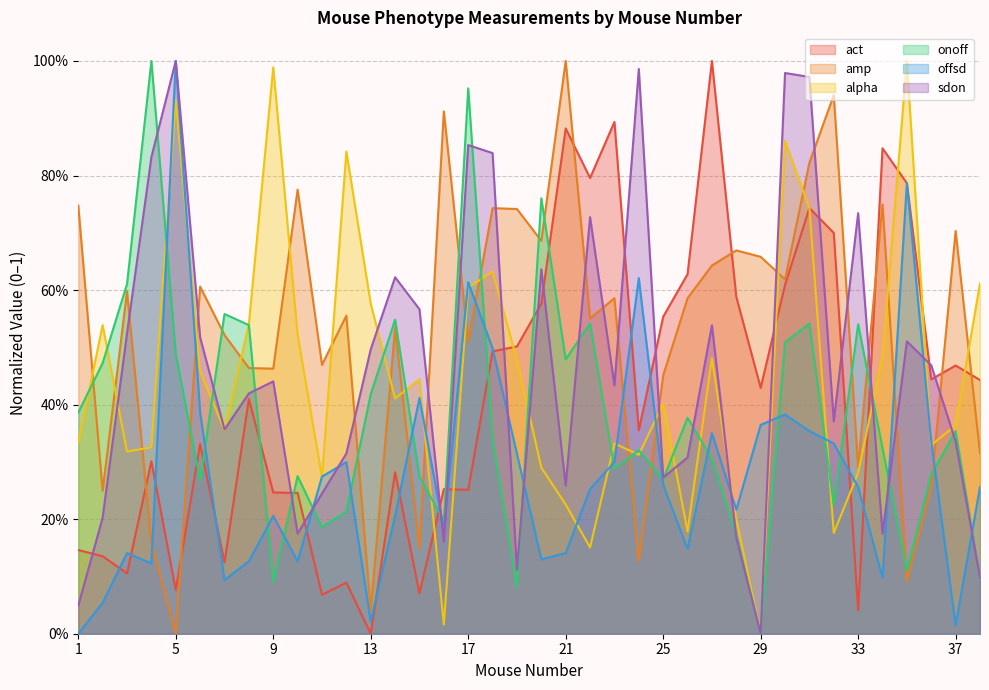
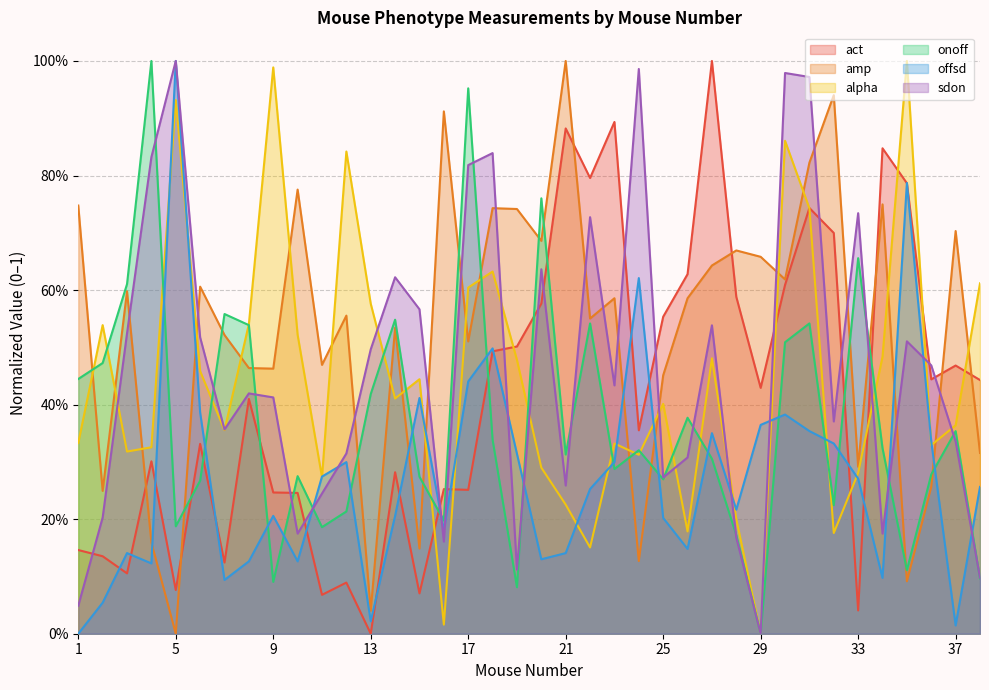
onoff, 1: 39% -> 44%
onoff, 5: 49% -> 19%
sdon, 9: 44% -> 41%
offsd, 17: 61% -> 44%
sdon, 17: 85% -> 82%
onoff, 21: 48% -> 31%
offsd, 25: 26% -> 20%
onoff, 33: 54% -> 66%
offsd, 33: 26% -> 27%
